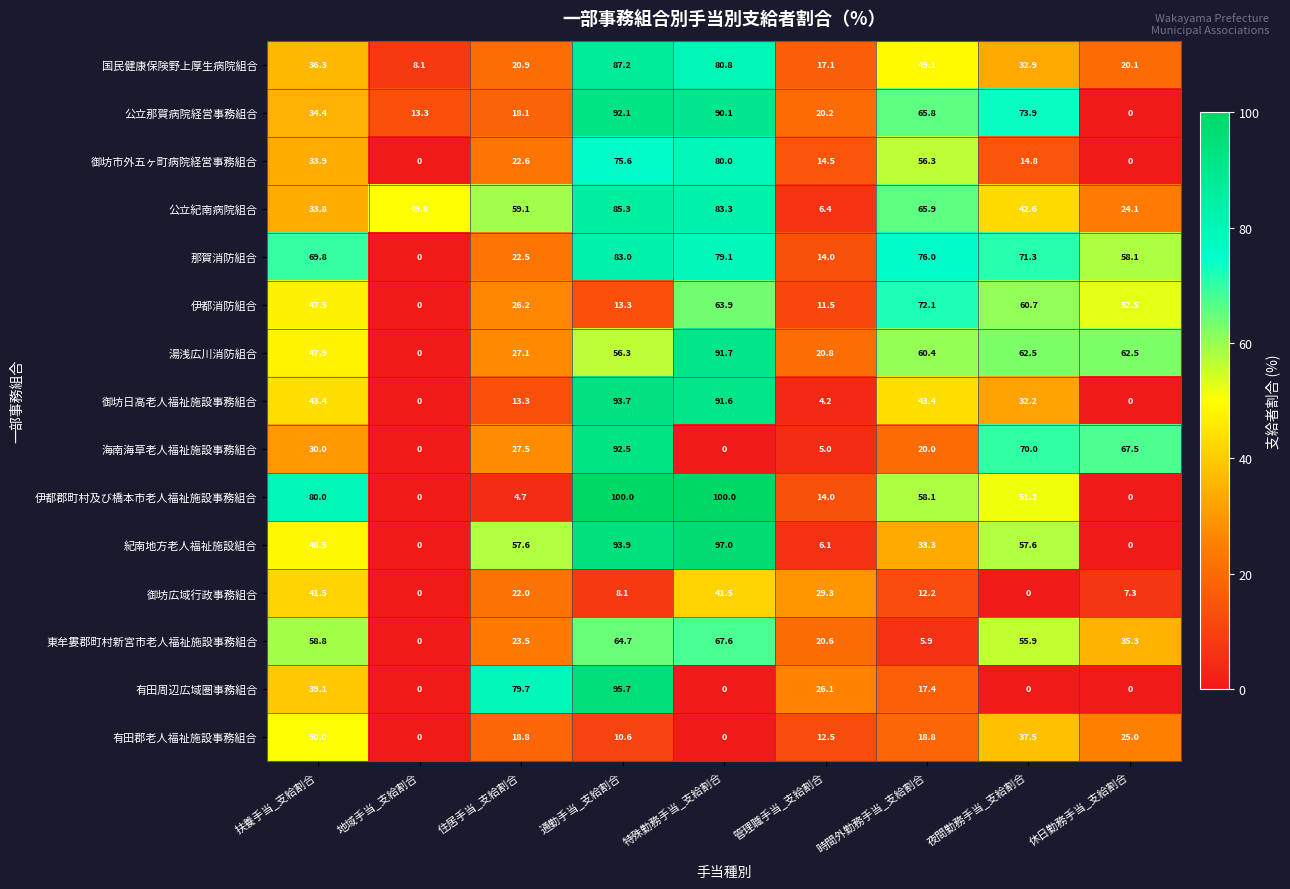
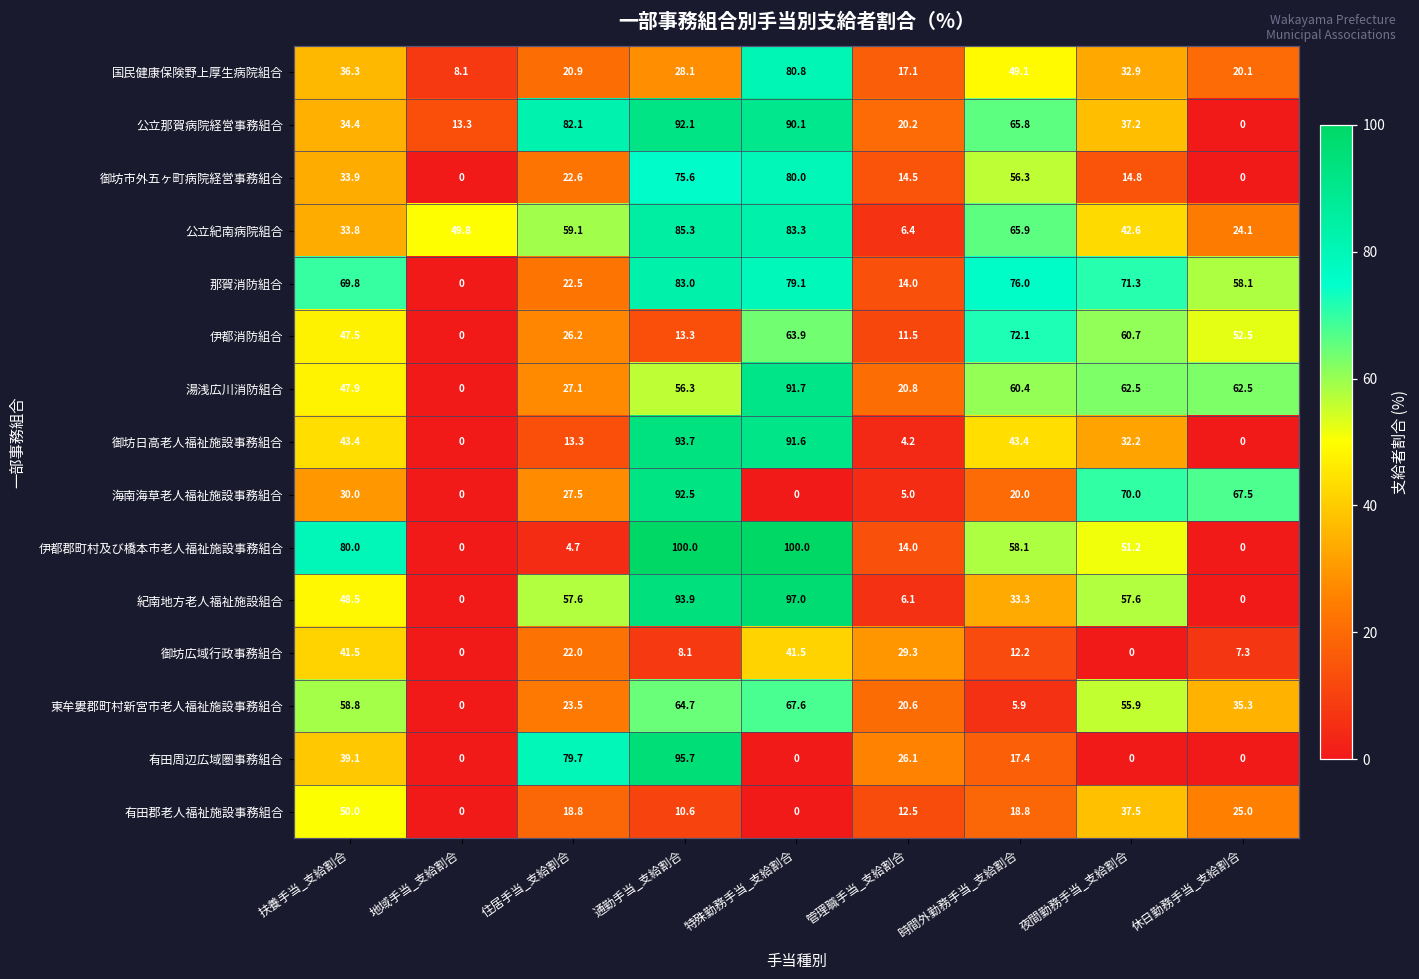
国民健康保険野上厚生病院組合, 通勤手当_支給割合: 87.2 -> 28.1
公立那賀病院経営事務組合, 住居手当_支給割合: 18.1 -> 82.1
公立那賀病院経営事務組合, 夜間勤務手当_支給割合: 73.9 -> 37.2
